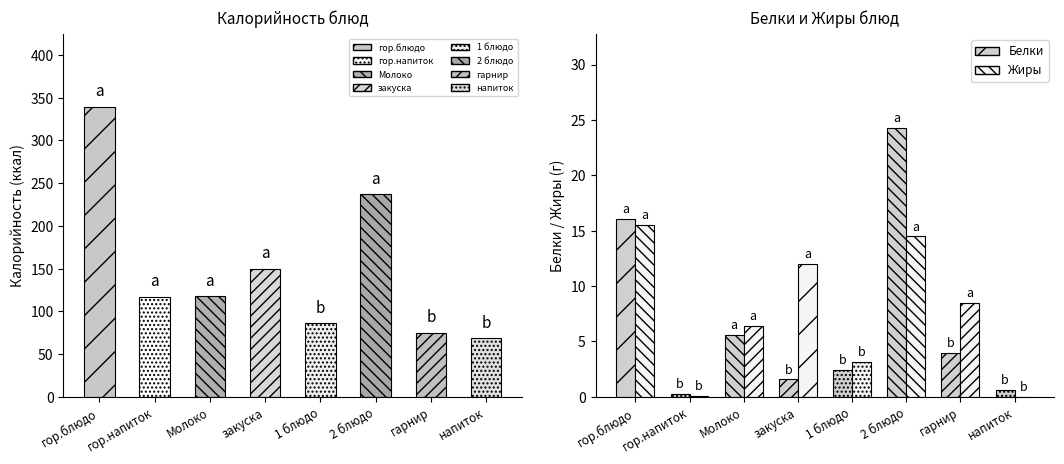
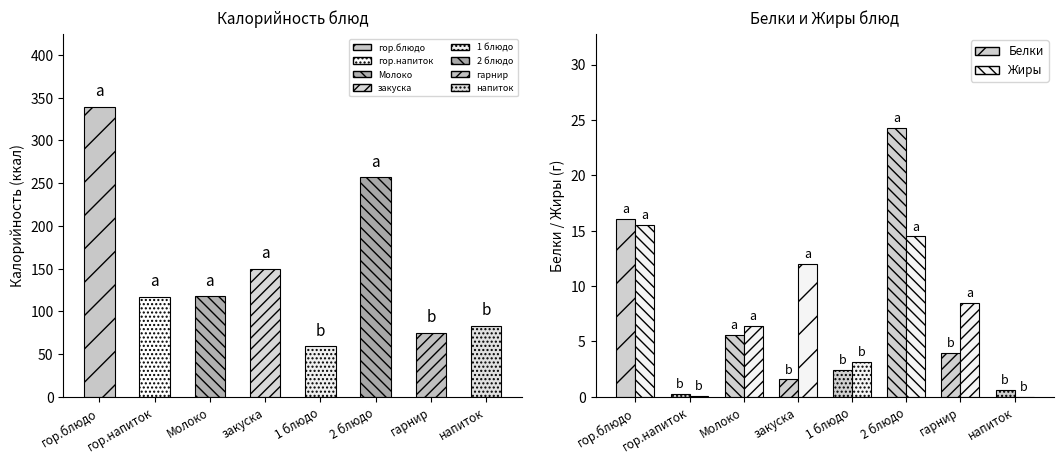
Калорийность блюд, 1 блюдо: 90 -> 60
Калорийность блюд, 2 блюдо: 240 -> 260
Калорийность блюд, напиток: 70 -> 80
